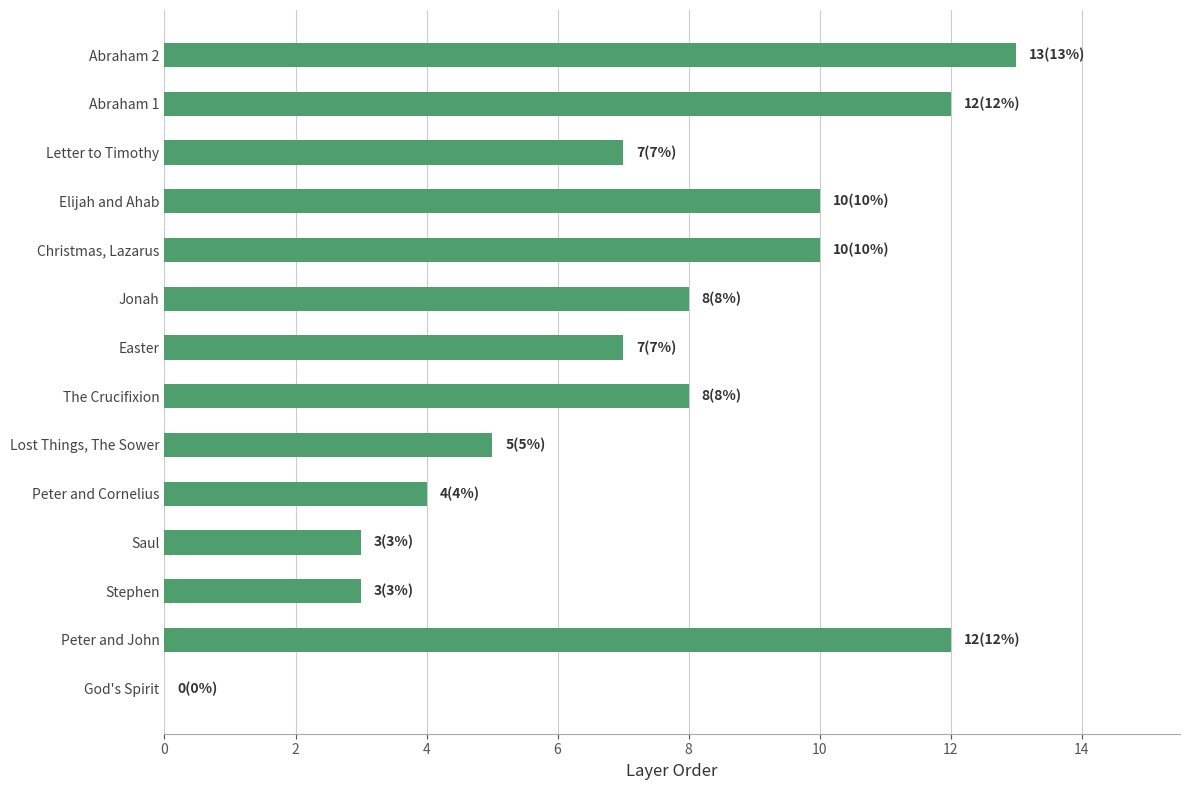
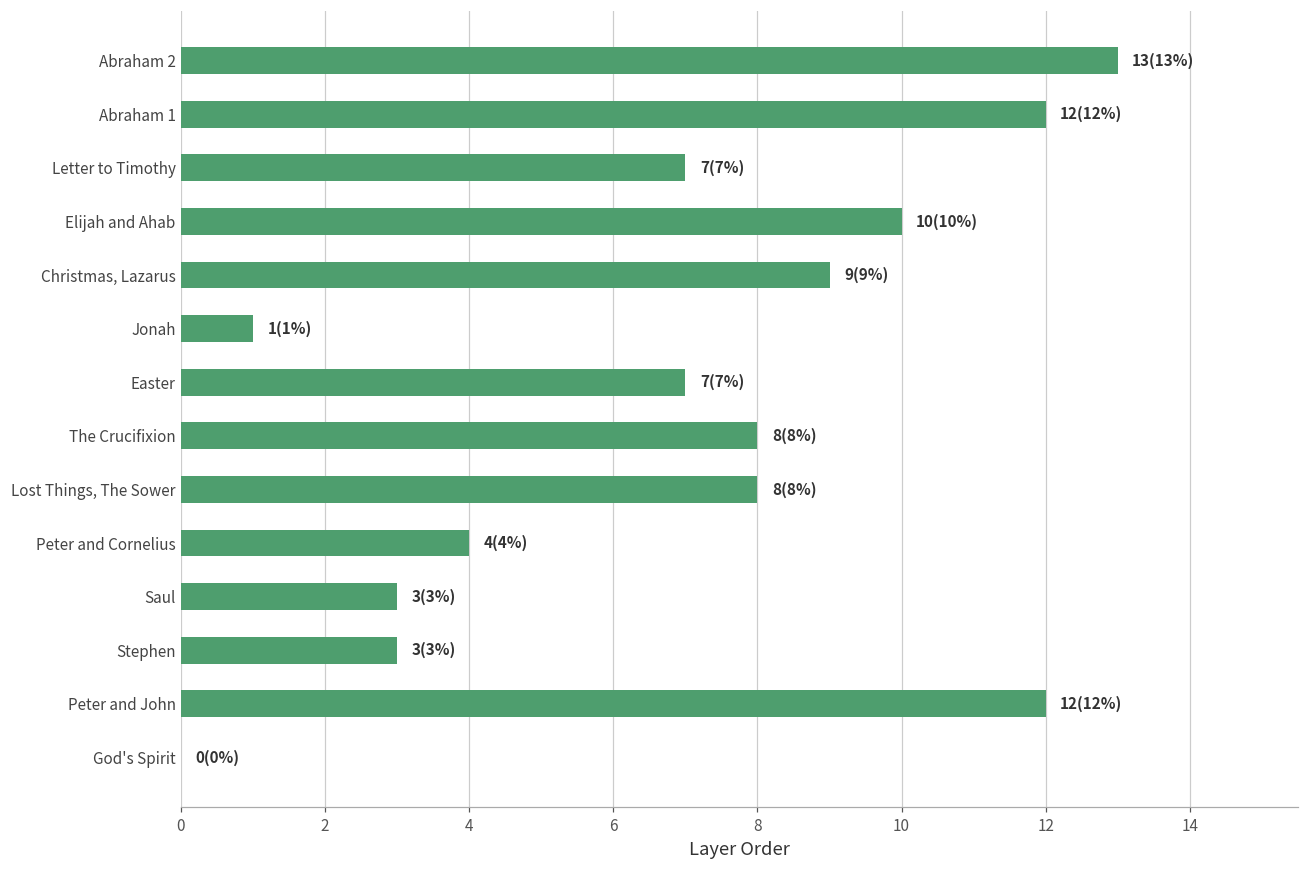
Christmas, Lazarus: 10(10%) -> 9(9%)
Jonah: 8(8%) -> 1(1%)
Lost Things, The Sower: 5(5%) -> 8(8%)
